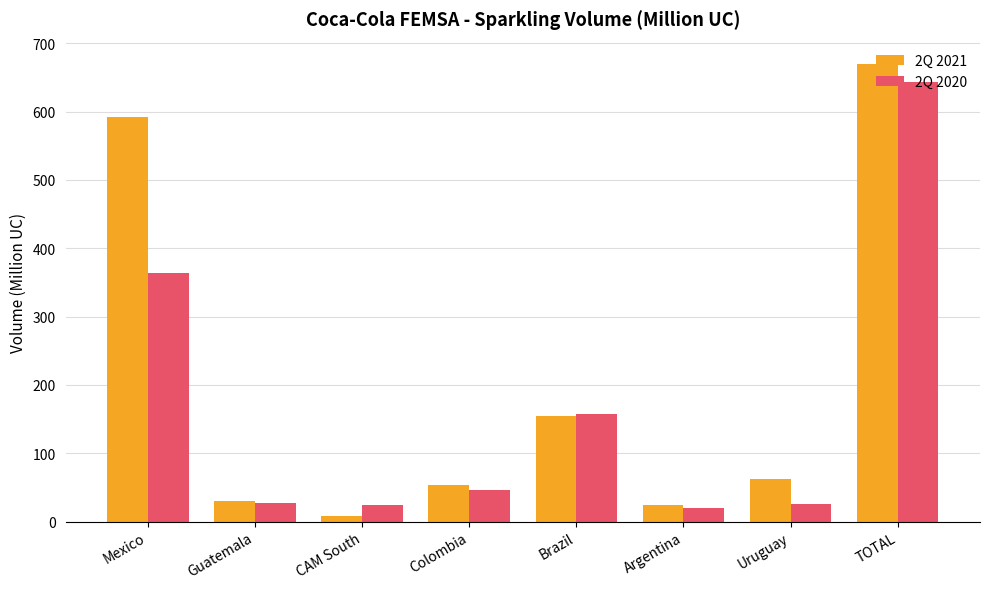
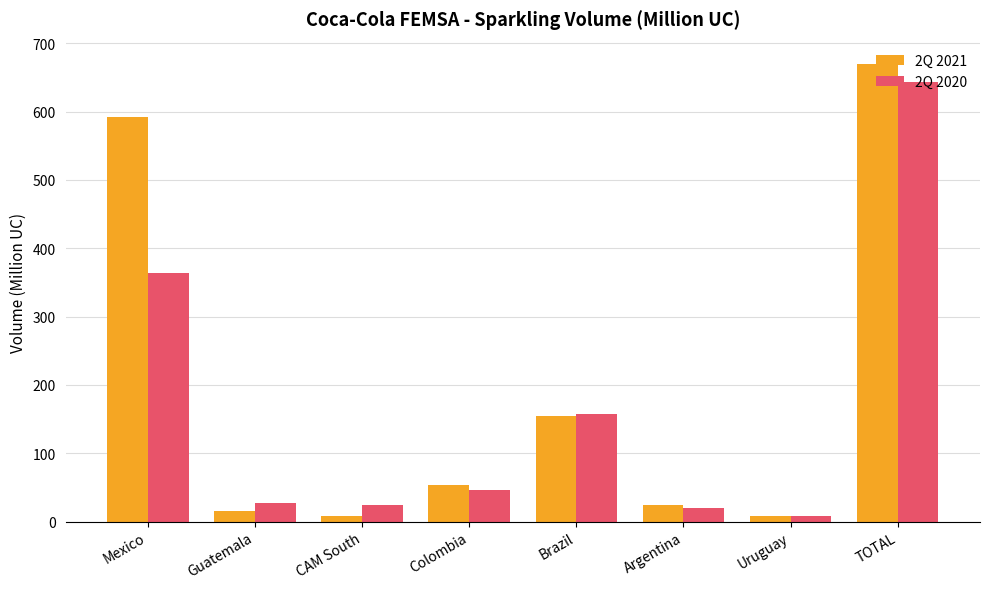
2Q 2021, Guatemala: 30 -> 20
2Q 2021, Uruguay: 60 -> 10
2Q 2020, Uruguay: 30 -> 10
